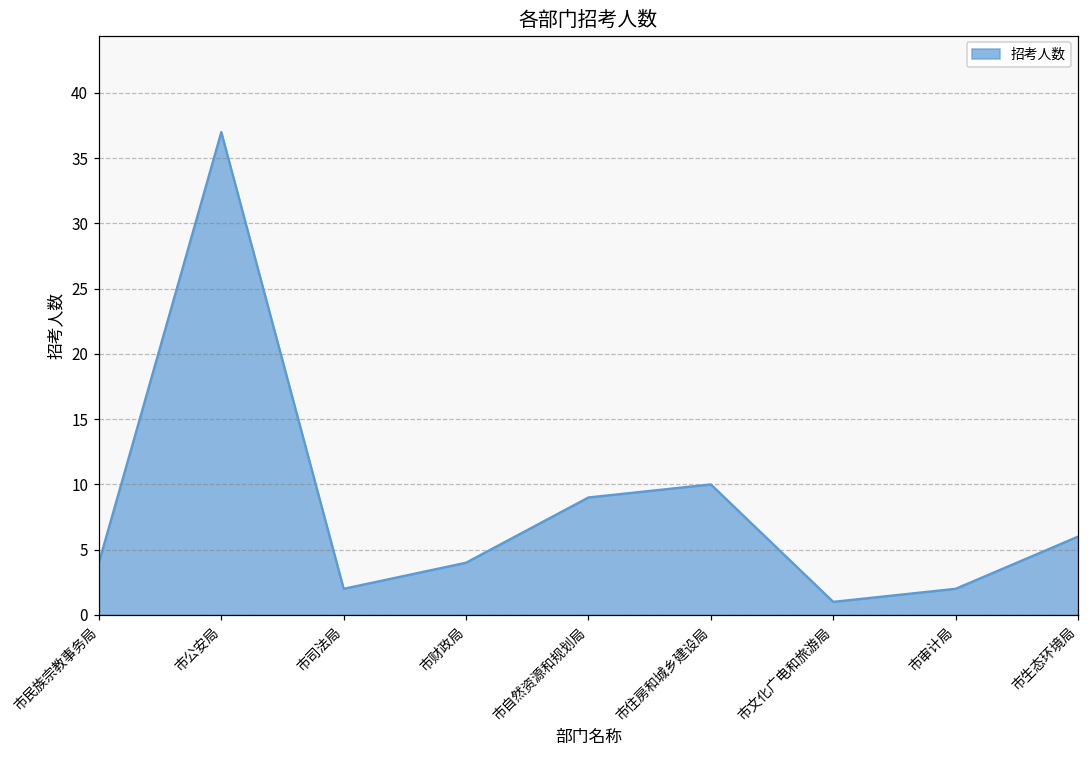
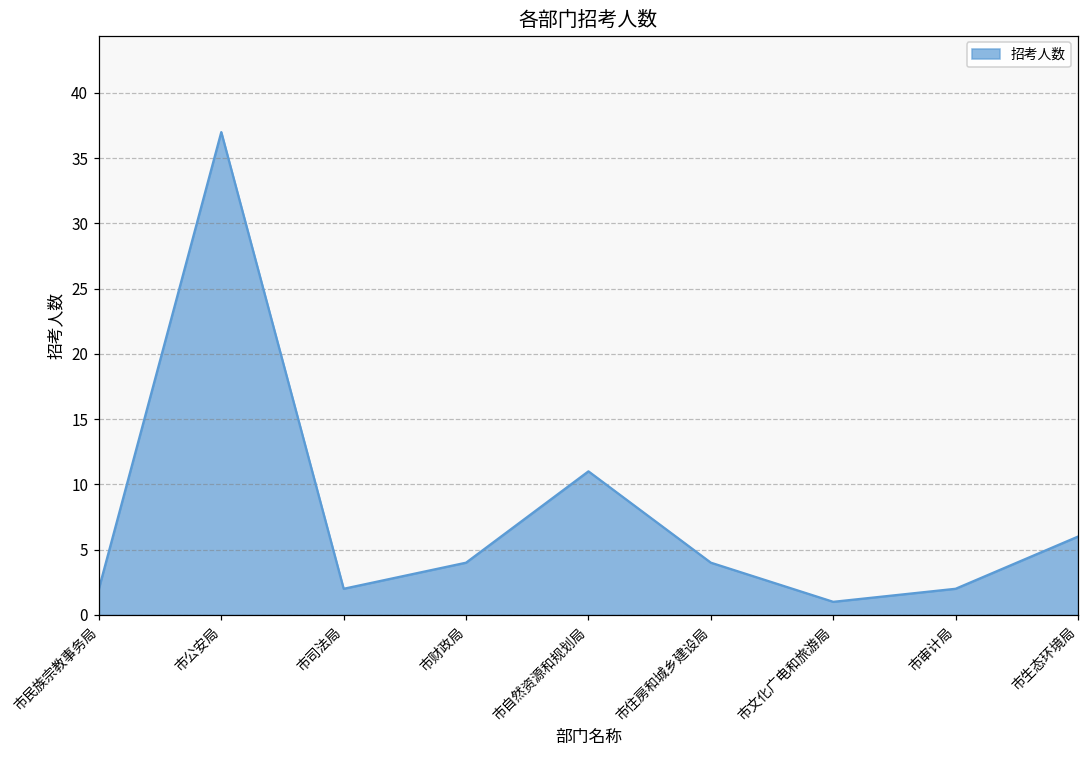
市民族宗教事务局: 4 -> 2
市自然资源和规划局: 9 -> 11
市住房和城乡建设局: 10 -> 4
